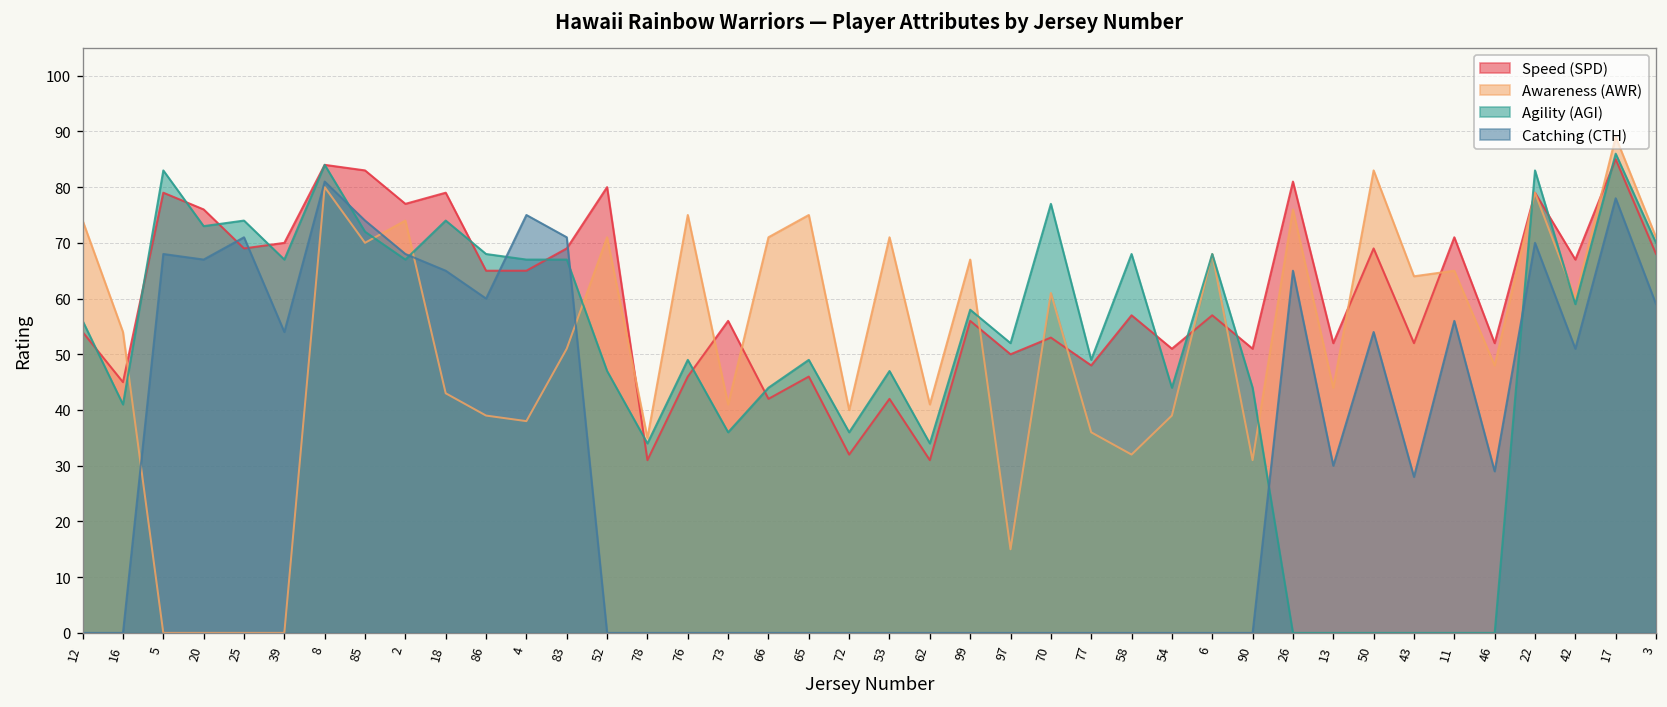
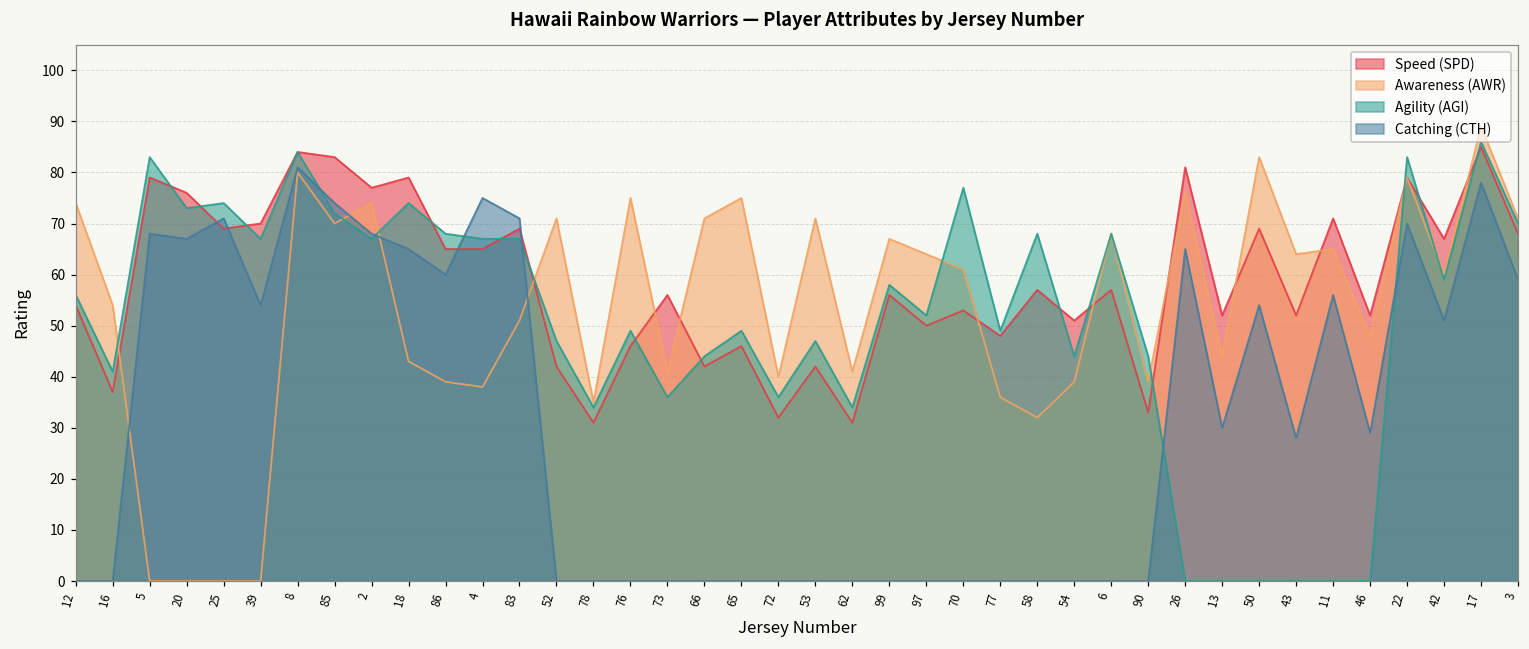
Speed (SPD), 16: 45 -> 37
Speed (SPD), 52: 80 -> 42
Awareness (AWR), 97: 15 -> 64
Speed (SPD), 90: 51 -> 33
Awareness (AWR), 90: 31 -> 39
